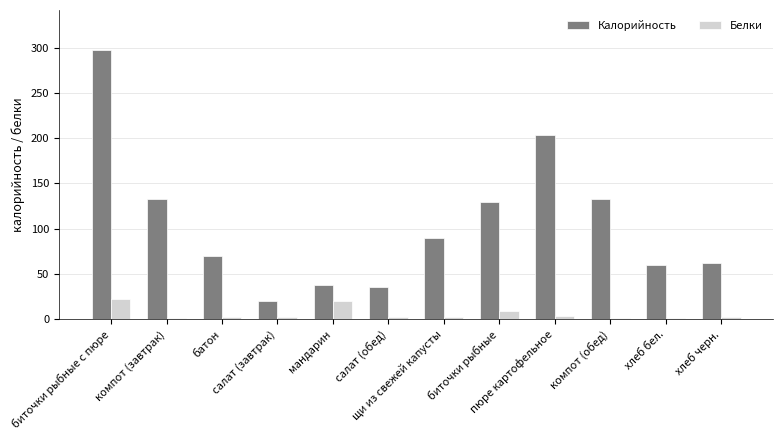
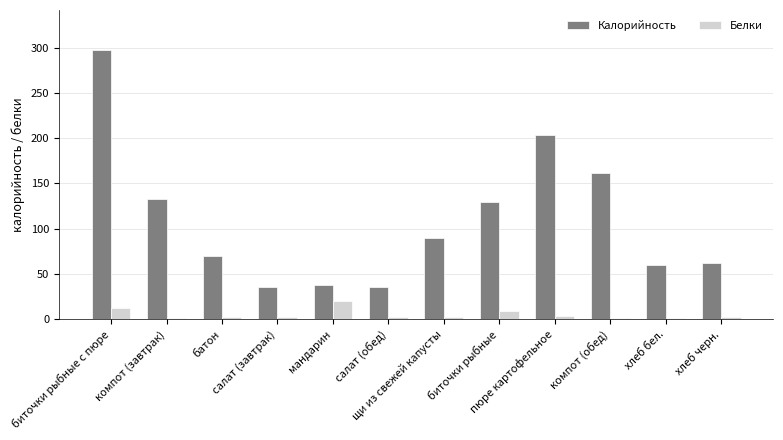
Белки, биточки рыбные с пюре: 20 -> 10
Калорийность, салат (завтрак): 20 -> 40
Калорийность, компот (обед): 130 -> 160
